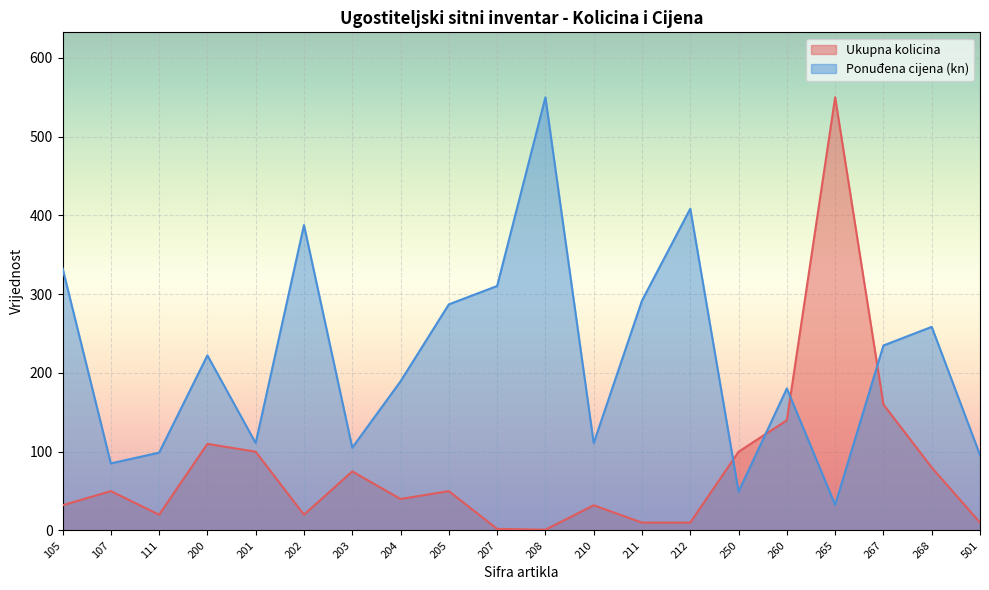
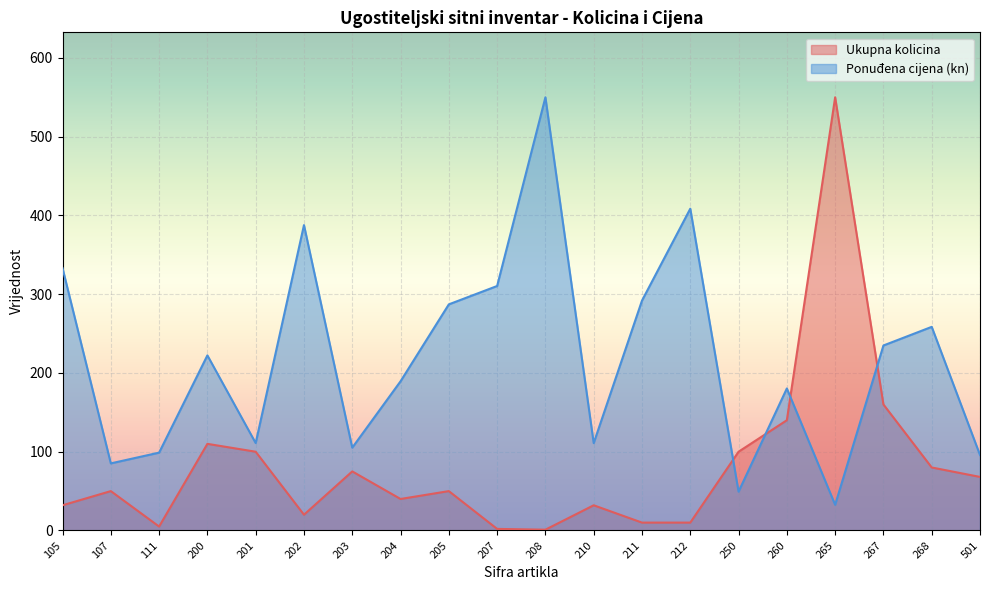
Ukupna kolicina, 111: 20 -> 10
Ukupna kolicina, 501: 10 -> 70
